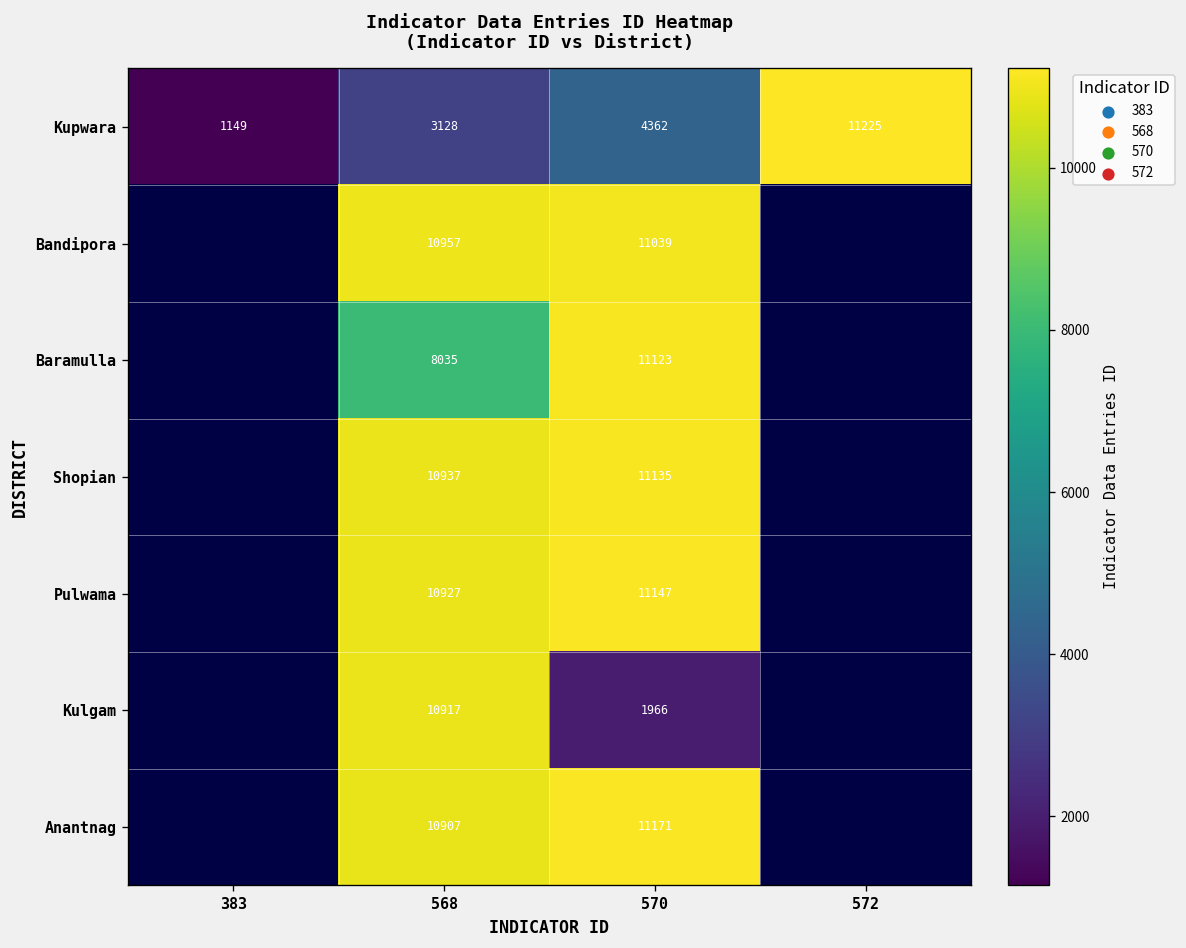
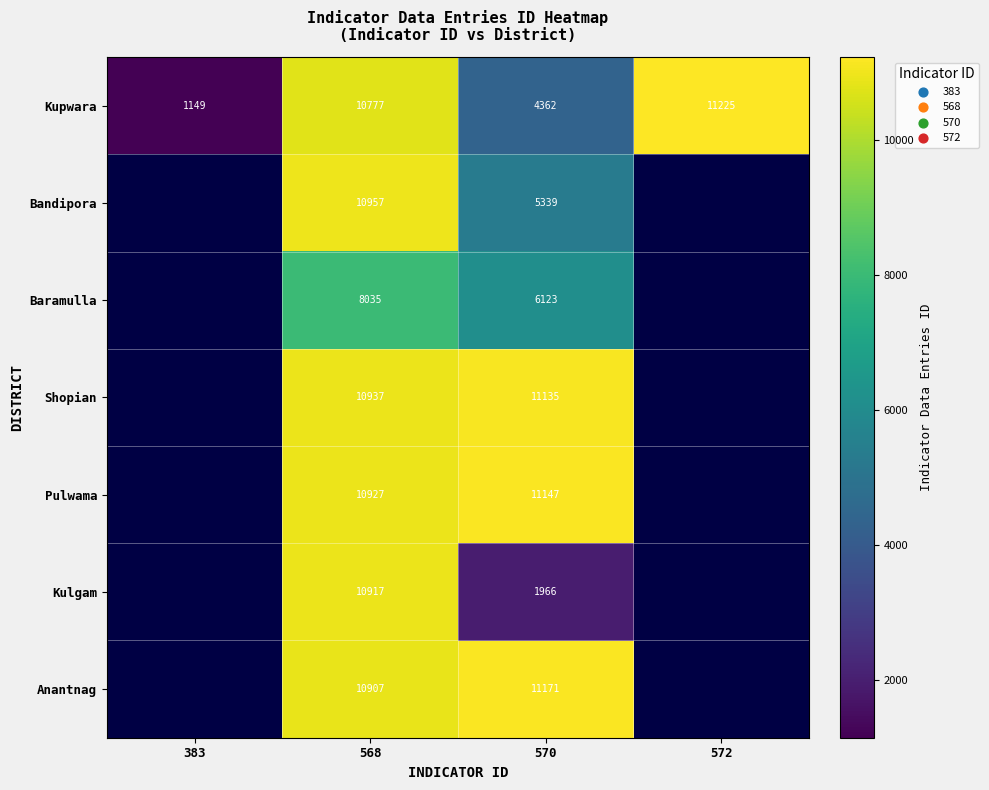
Kupwara, 568: 3128 -> 10777
Bandipora, 570: 11039 -> 5339
Baramulla, 570: 11123 -> 6123
